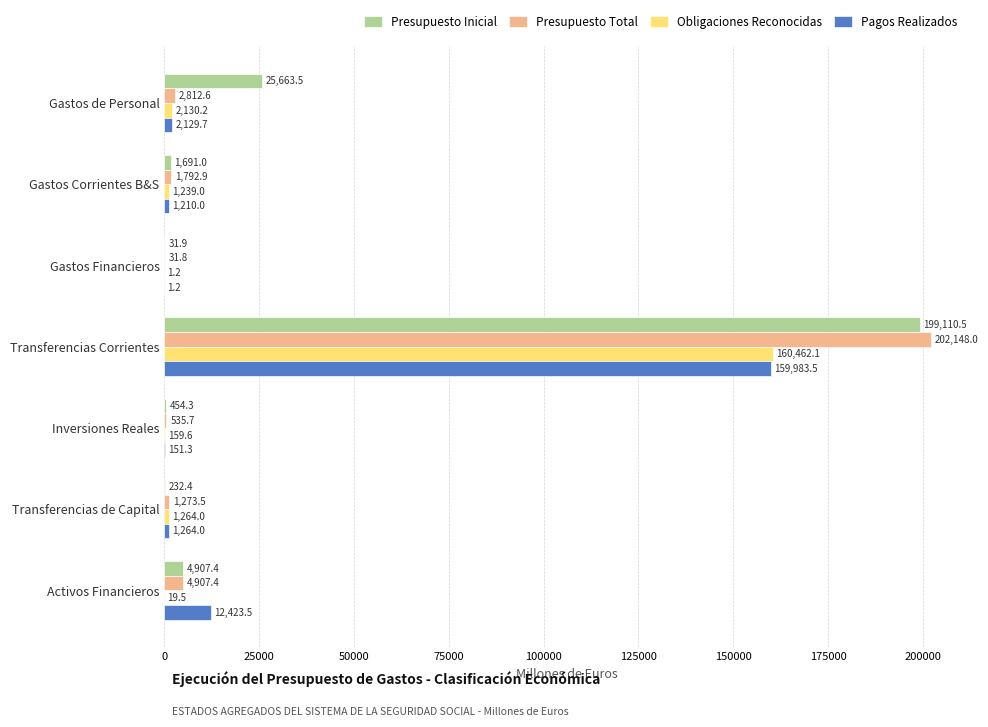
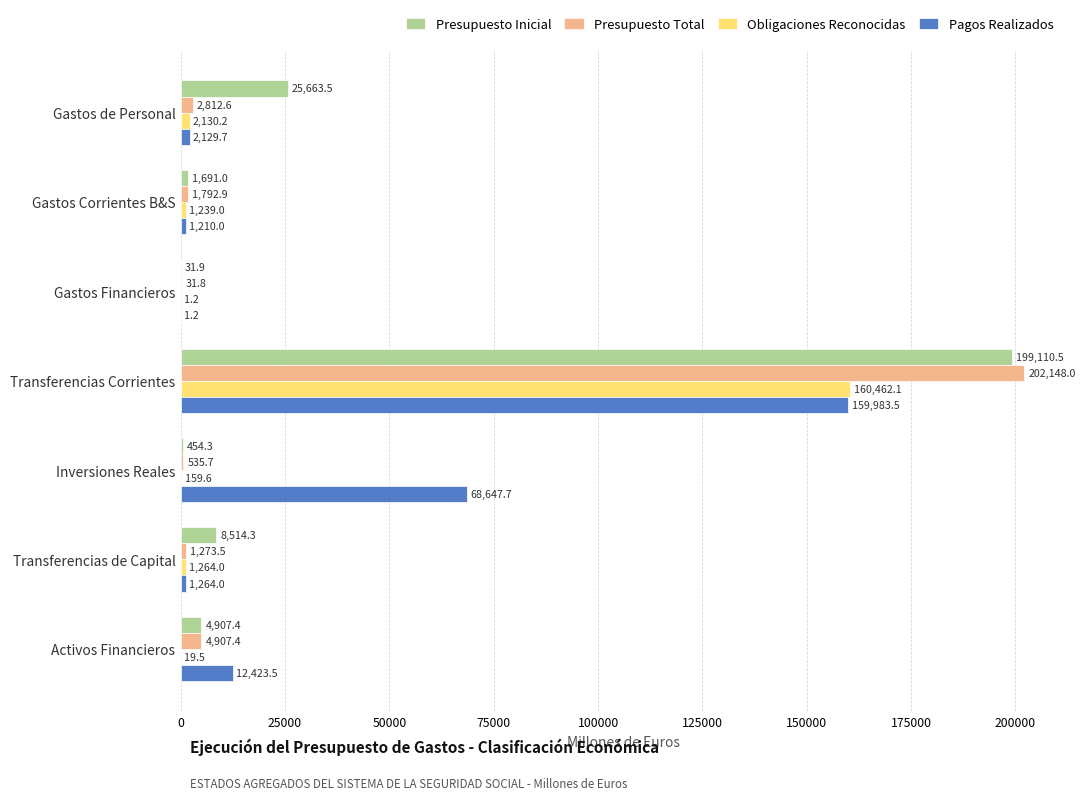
Pagos Realizados, Inversiones Reales: 151.3 -> 68,647.7
Presupuesto Inicial, Transferencias de Capital: 232.4 -> 8,514.3
